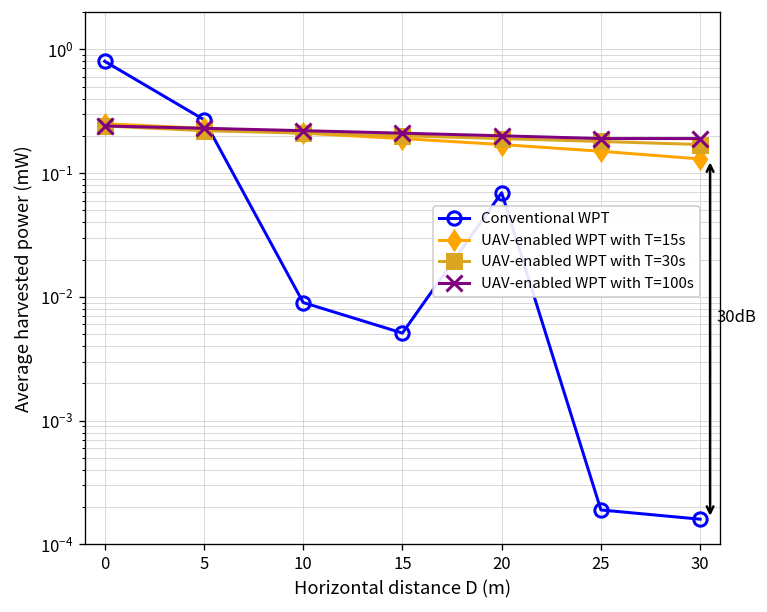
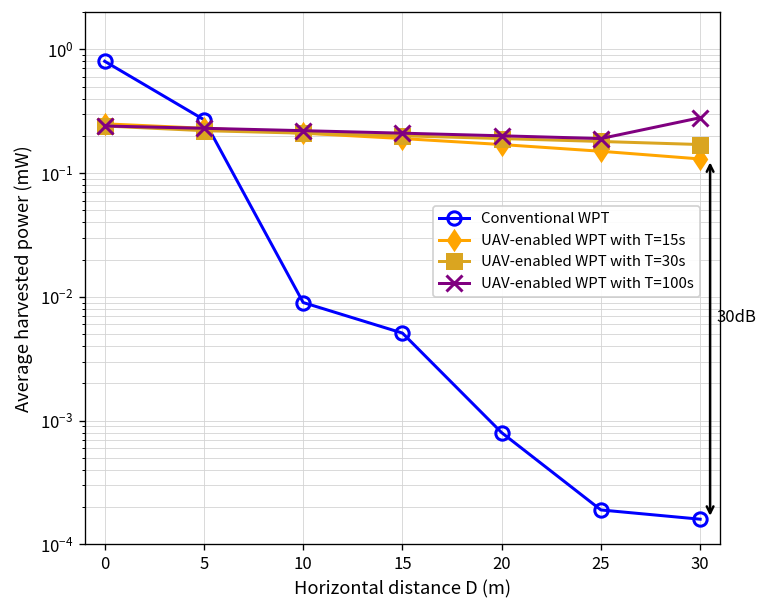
Conventional WPT, 20: 0.07 -> 0.0008
UAV-enabled WPT with T=100s, 30: 0.19 -> 0.28
